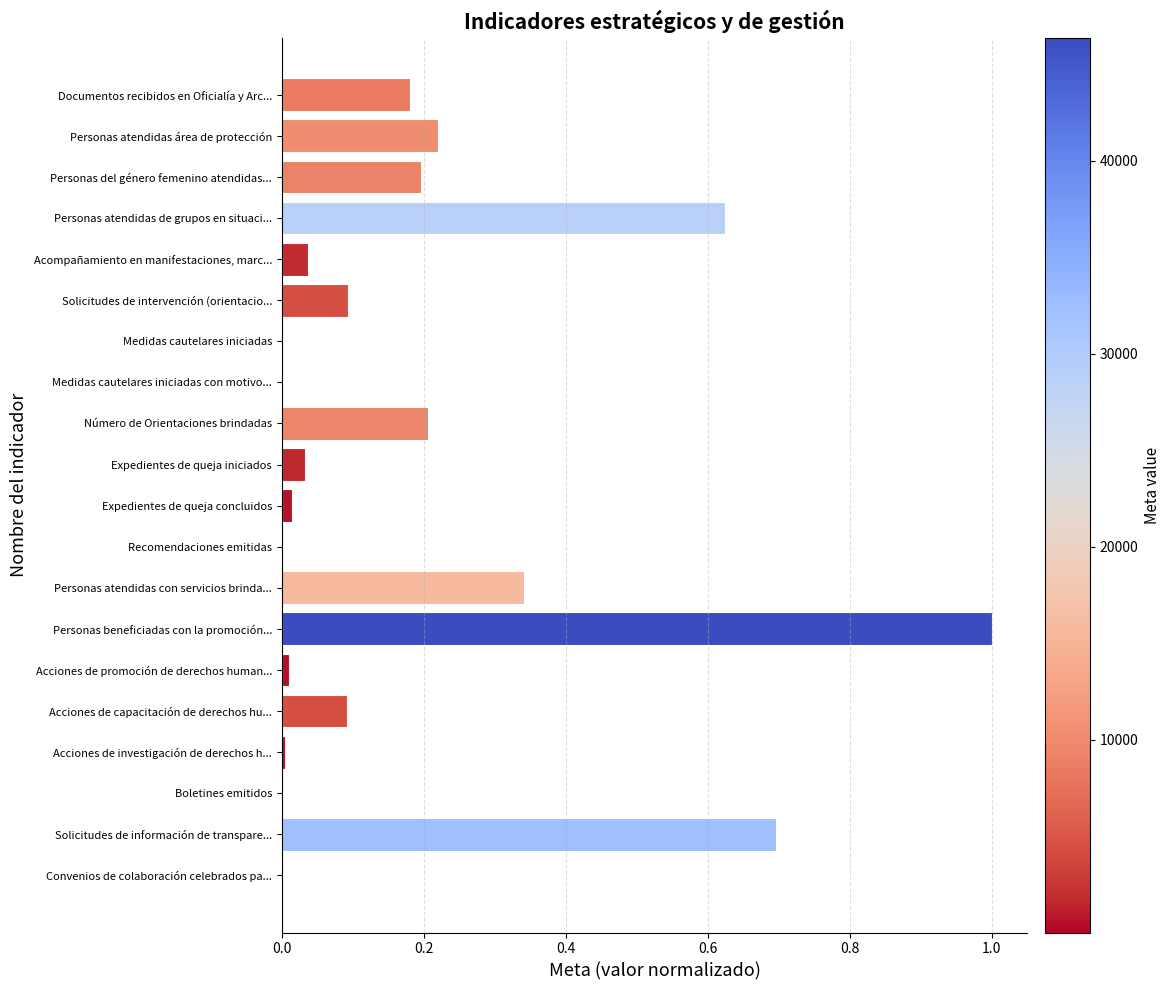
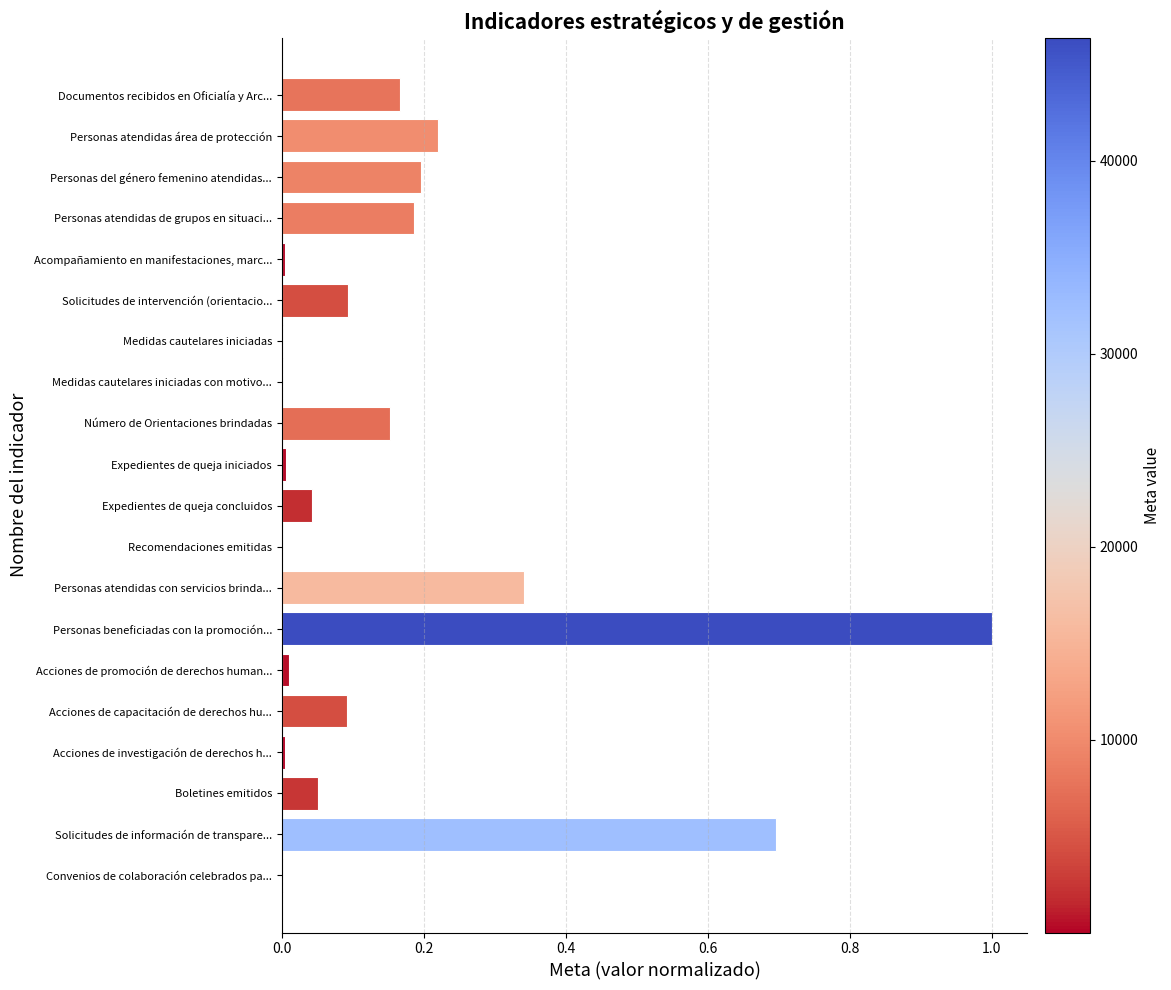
Documentos recibidos en Oficialía y Arc...: 0.18 -> 0.17
Personas atendidas de grupos en situaci...: 0.62 -> 0.19
Acompañamiento en manifestaciones, marc...: 0.04 -> 0.00
Número de Orientaciones brindadas: 0.21 -> 0.15
Expedientes de queja iniciados: 0.03 -> 0.01
Expedientes de queja concluidos: 0.01 -> 0.04
Boletines emitidos: 0.00 -> 0.05
